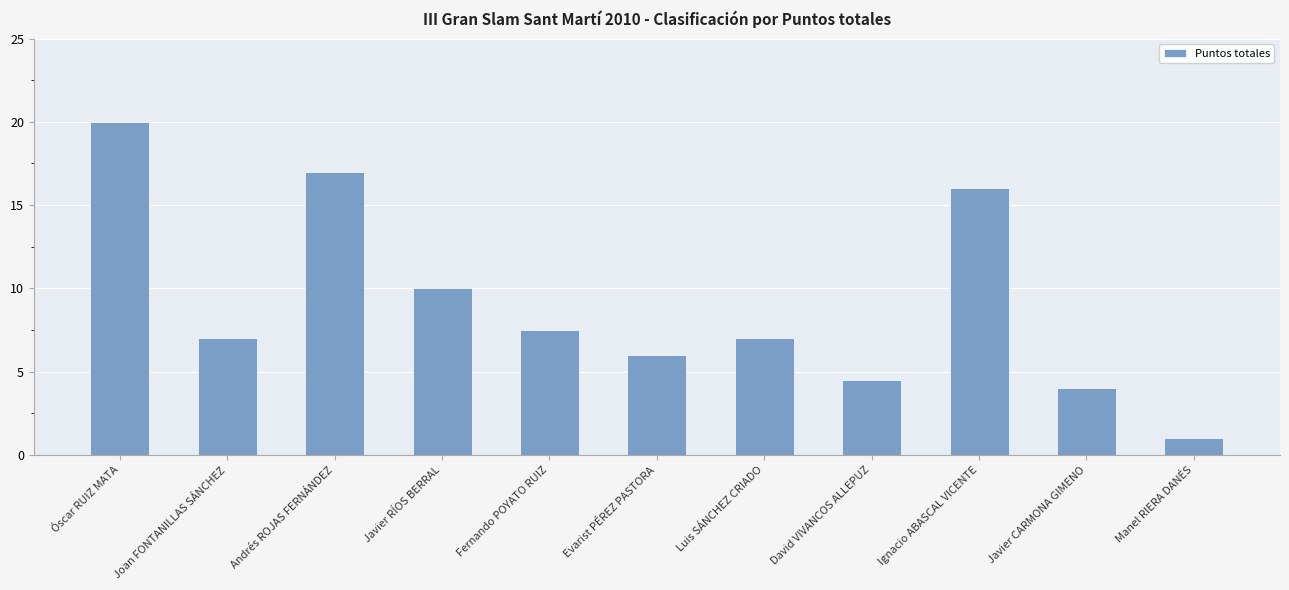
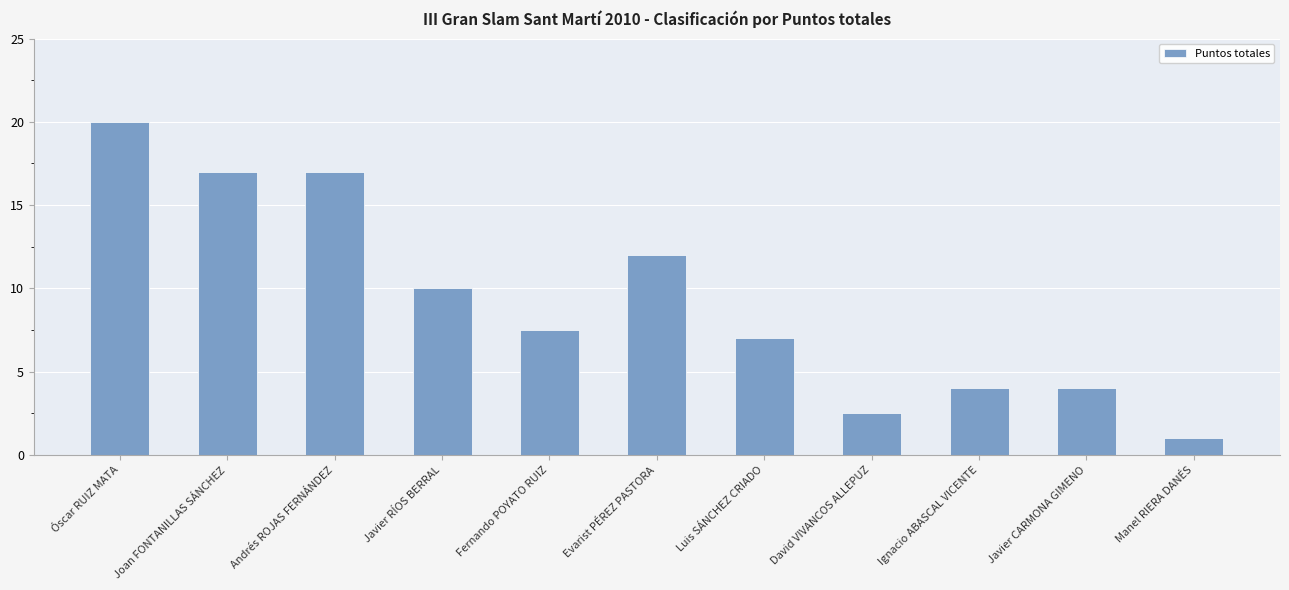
Joan FONTANILLAS SÁNCHEZ: 7 -> 17
Evarist PÉREZ PASTORA: 6 -> 12
David VIVANCOS ALLEPUZ: 4.5 -> 2.5
Ignacio ABASCAL VICENTE: 16 -> 4
